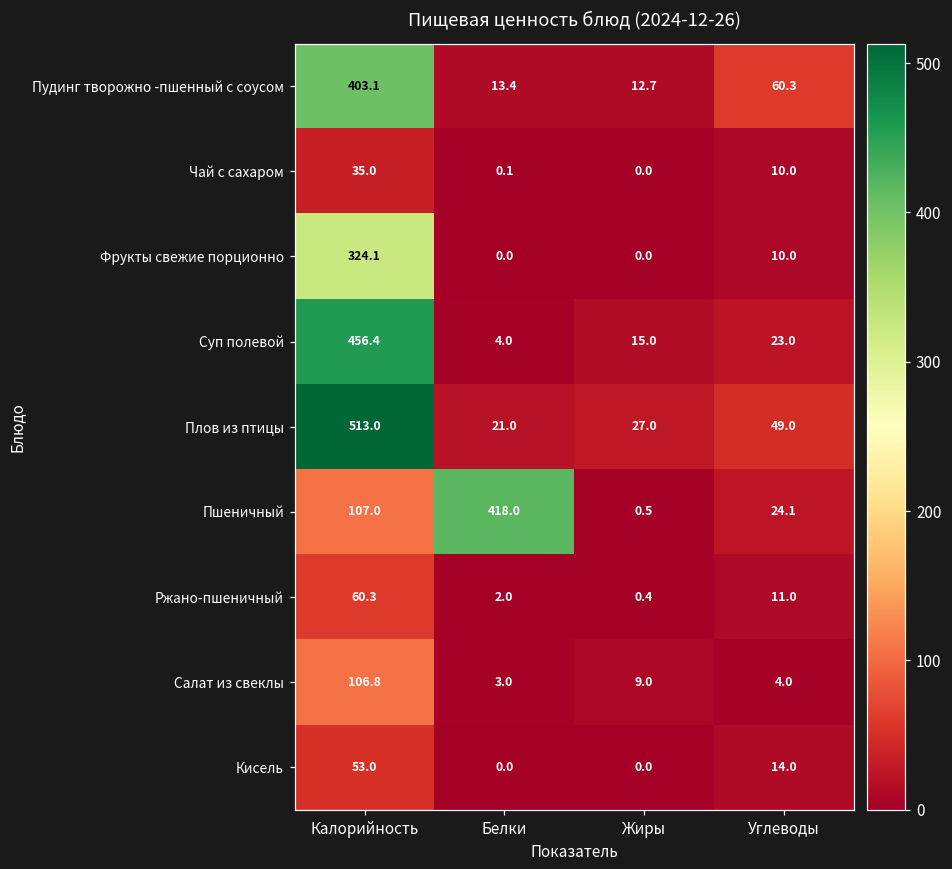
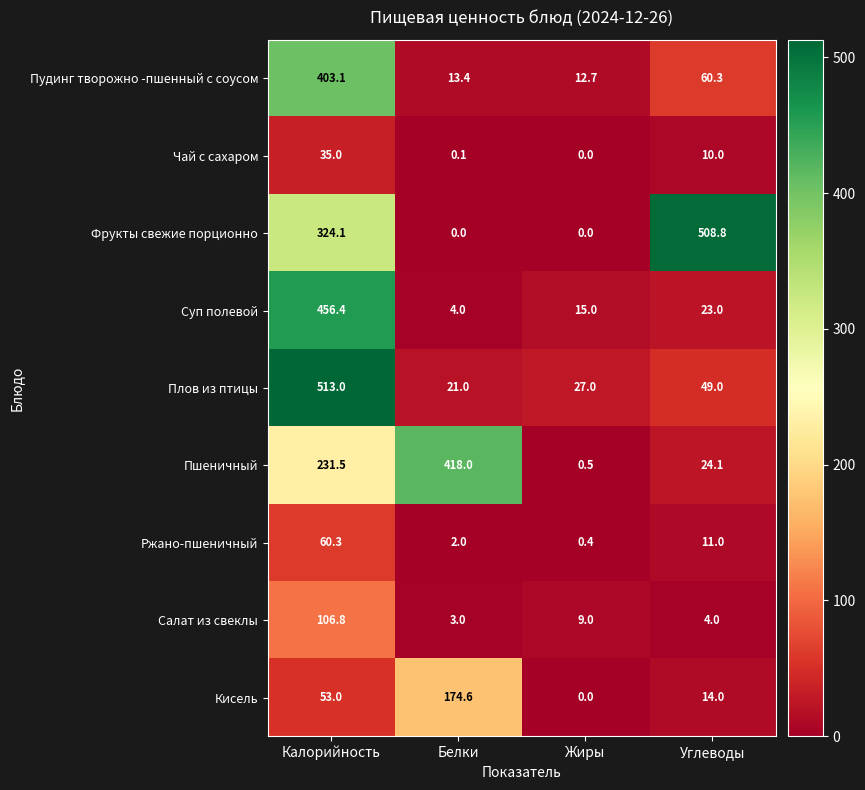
Фрукты свежие порционно, Углеводы: 10.0 -> 508.8
Пшеничный, Калорийность: 107.0 -> 231.5
Кисель, Белки: 0.0 -> 174.6
